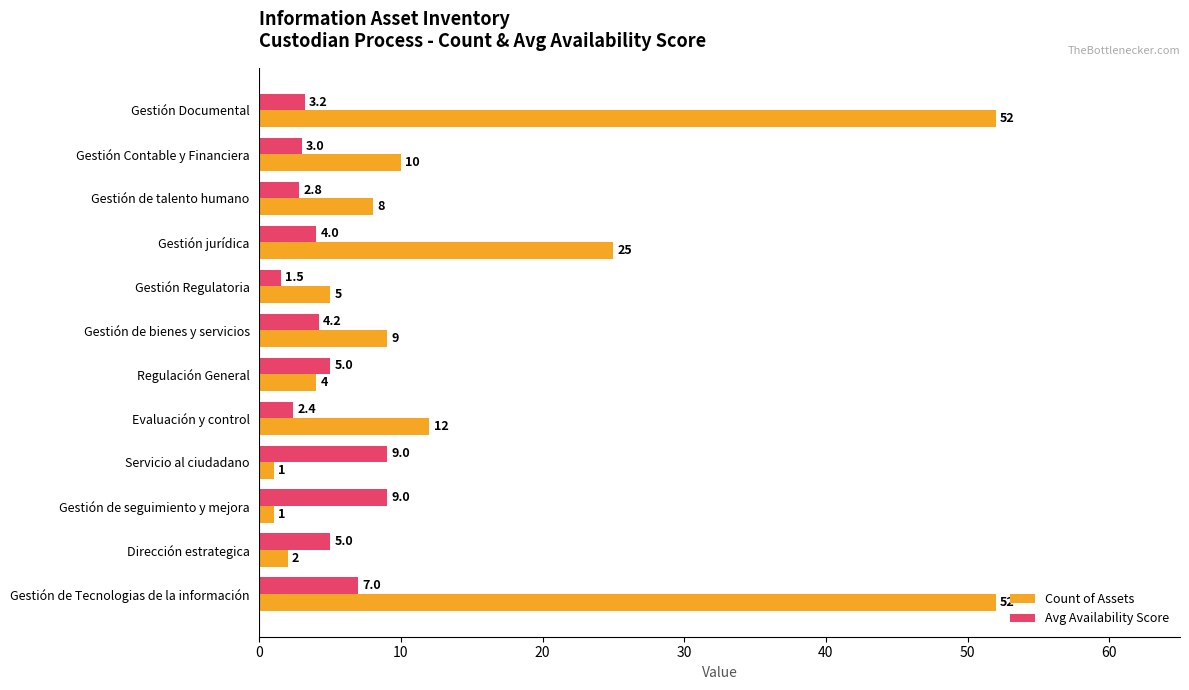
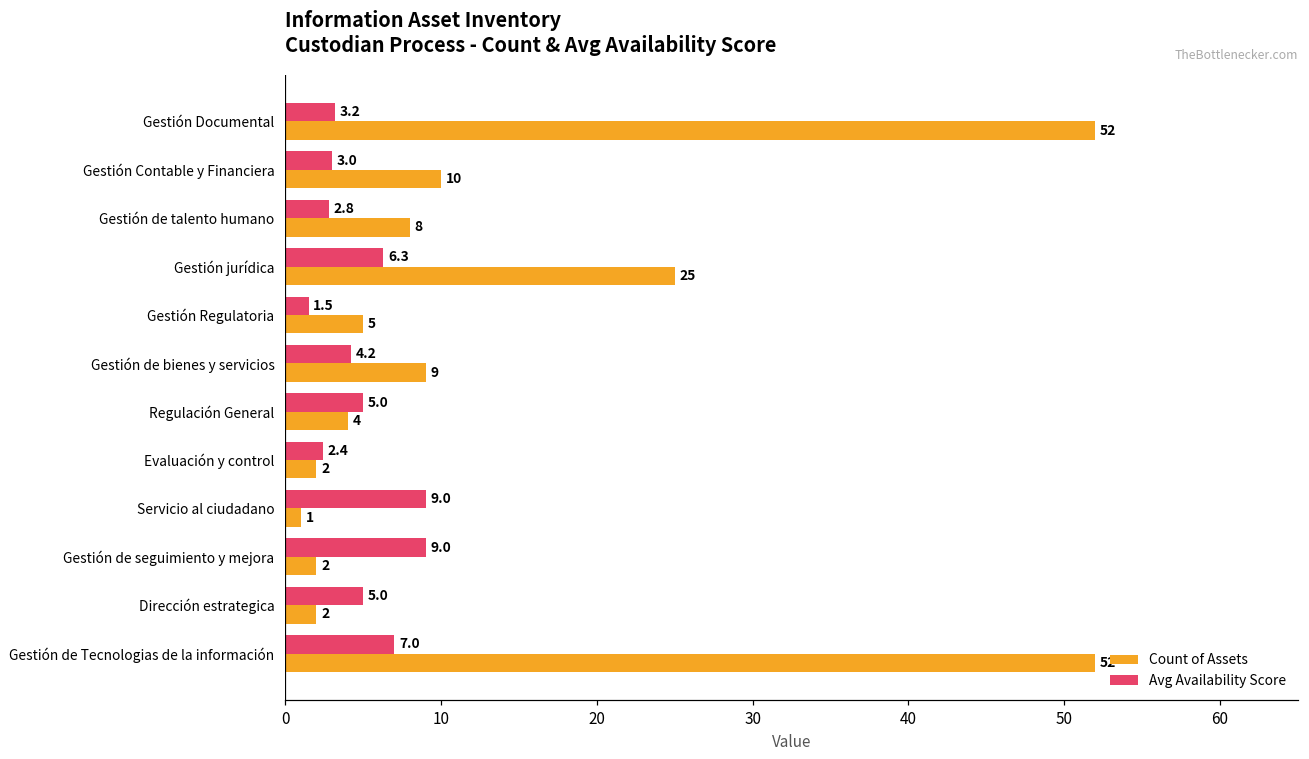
Avg Availability Score, Gestión jurídica: 4.0 -> 6.3
Count of Assets, Evaluación y control: 12 -> 2
Count of Assets, Gestión de seguimiento y mejora: 1 -> 2
